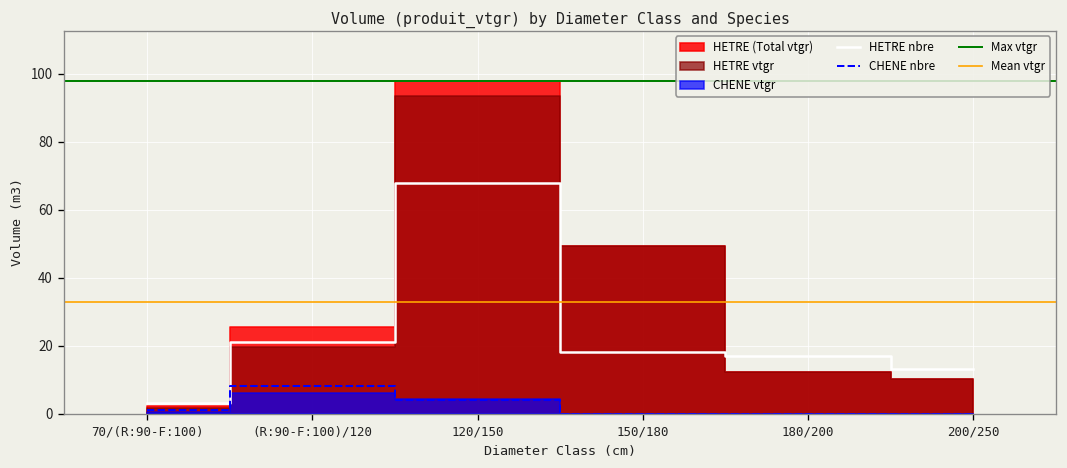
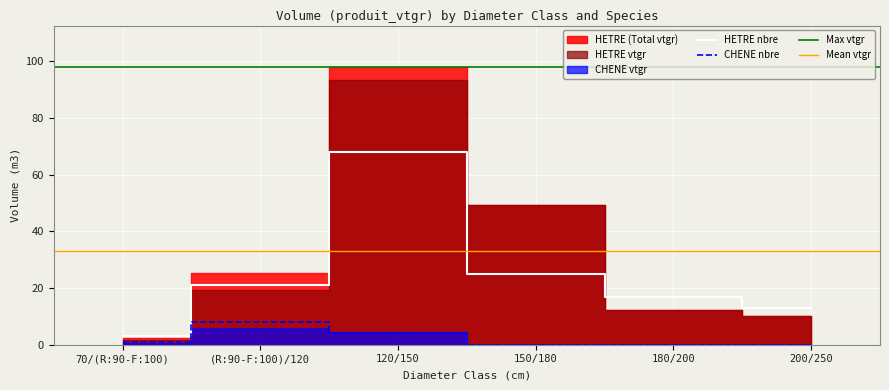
HETRE nbre, 150/180: 18 -> 25
